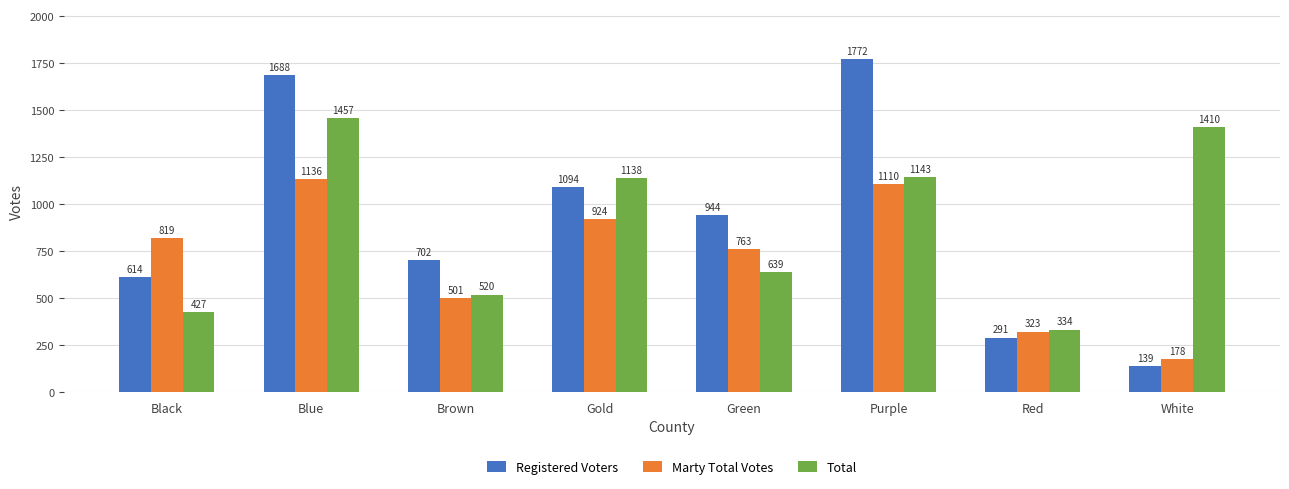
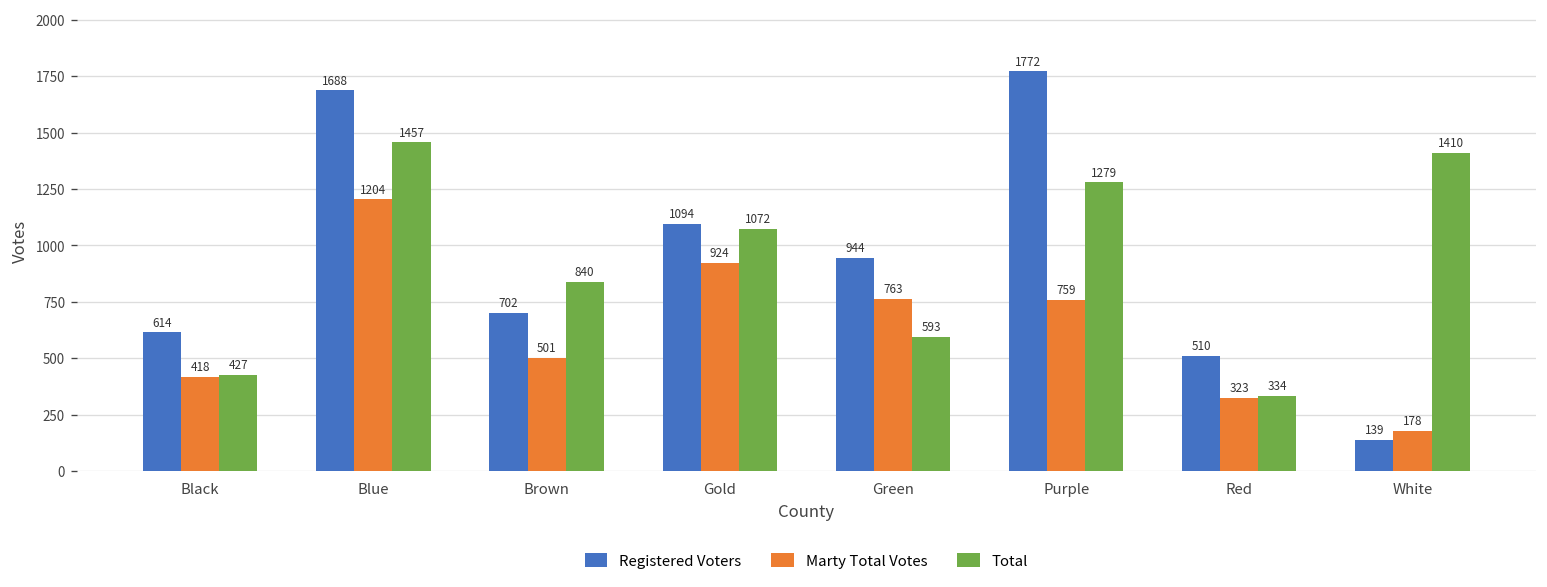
Marty Total Votes, Black: 819 -> 418
Marty Total Votes, Blue: 1136 -> 1204
Total, Brown: 520 -> 840
Total, Gold: 1138 -> 1072
Total, Green: 639 -> 593
Marty Total Votes, Purple: 1110 -> 759
Total, Purple: 1143 -> 1279
Registered Voters, Red: 291 -> 510
